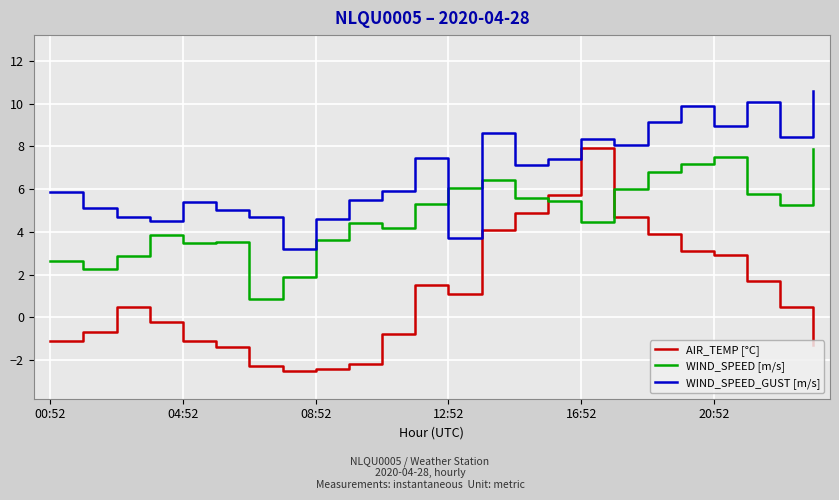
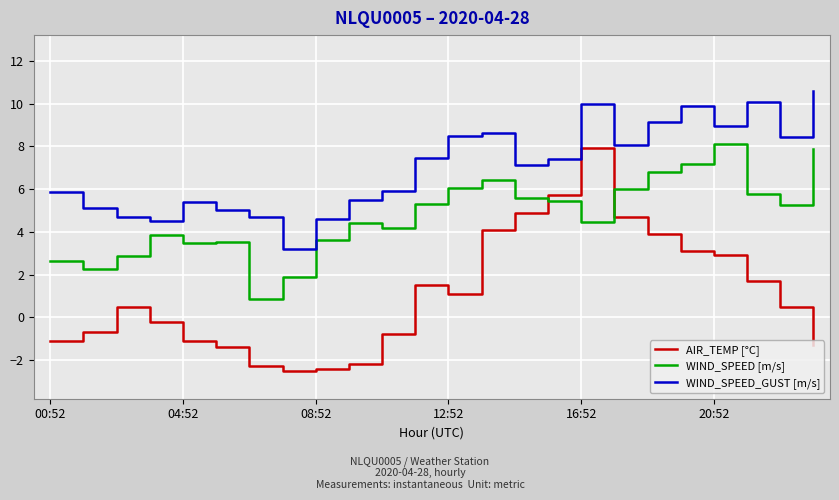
WIND_SPEED_GUST [m/s], 12:52: 3.7 -> 8.5
WIND_SPEED_GUST [m/s], 16:52: 8.4 -> 10.0
WIND_SPEED [m/s], 20:52: 7.5 -> 8.1
